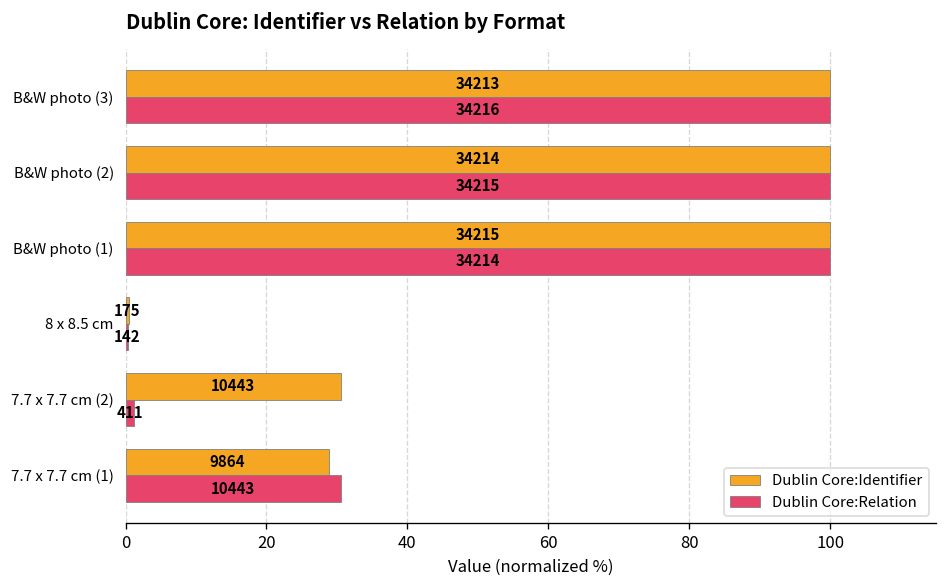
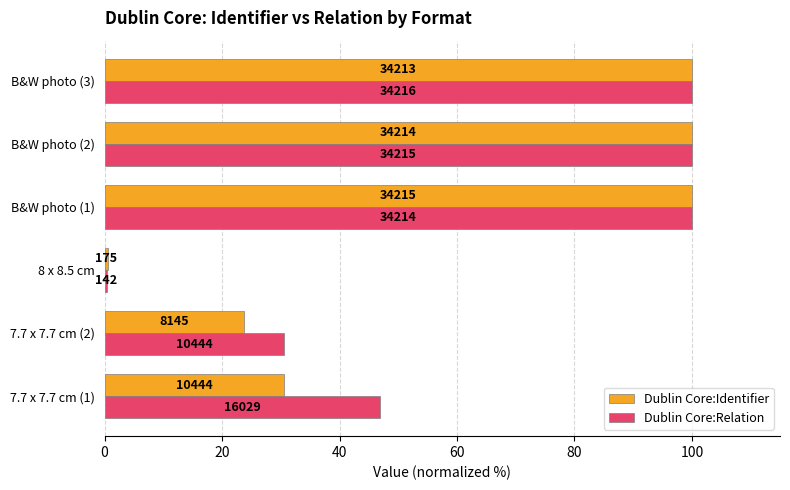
Dublin Core:Identifier, 7.7 x 7.7 cm (2): 10443 -> 8145
Dublin Core:Relation, 7.7 x 7.7 cm (2): 411 -> 10444
Dublin Core:Identifier, 7.7 x 7.7 cm (1): 9864 -> 10444
Dublin Core:Relation, 7.7 x 7.7 cm (1): 10443 -> 16029
